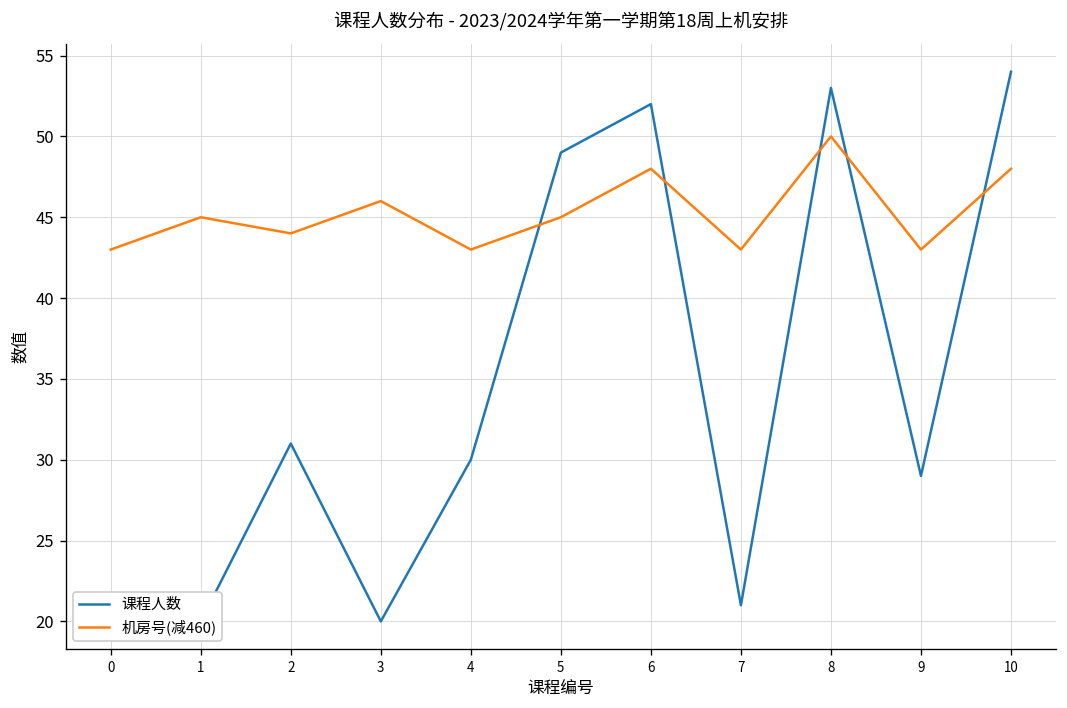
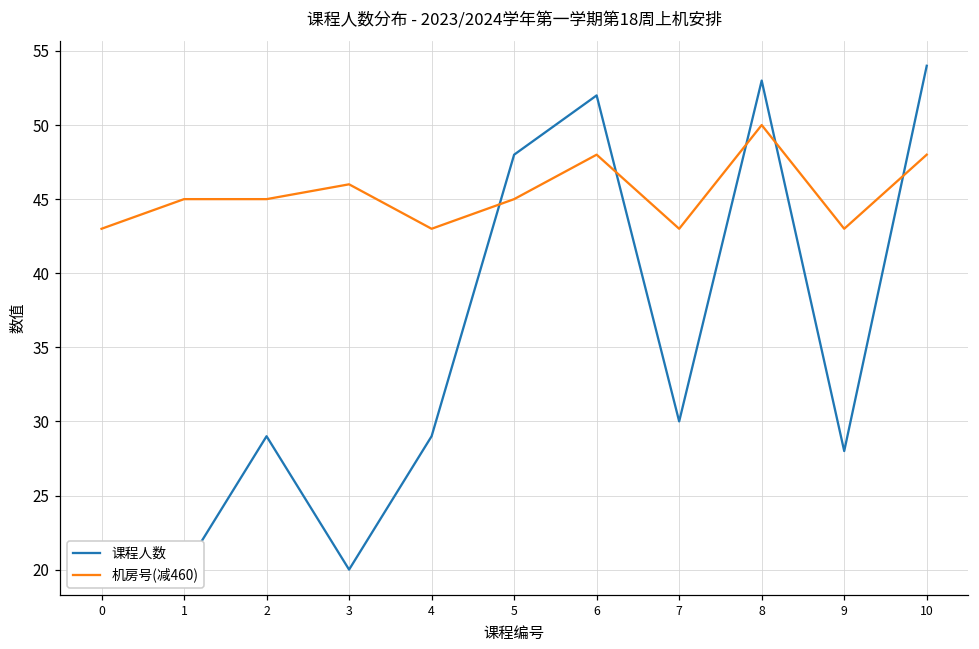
课程人数, 2: 31 -> 29
机房号(减460), 2: 44.0 -> 45.0
课程人数, 4: 30 -> 29
课程人数, 5: 49 -> 48
课程人数, 7: 21 -> 30
课程人数, 9: 29 -> 28
